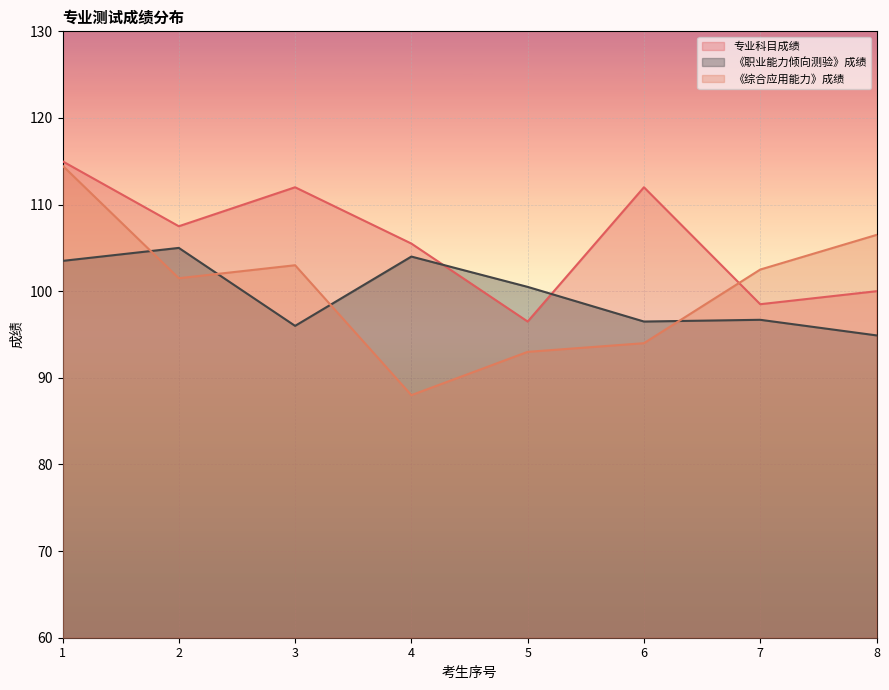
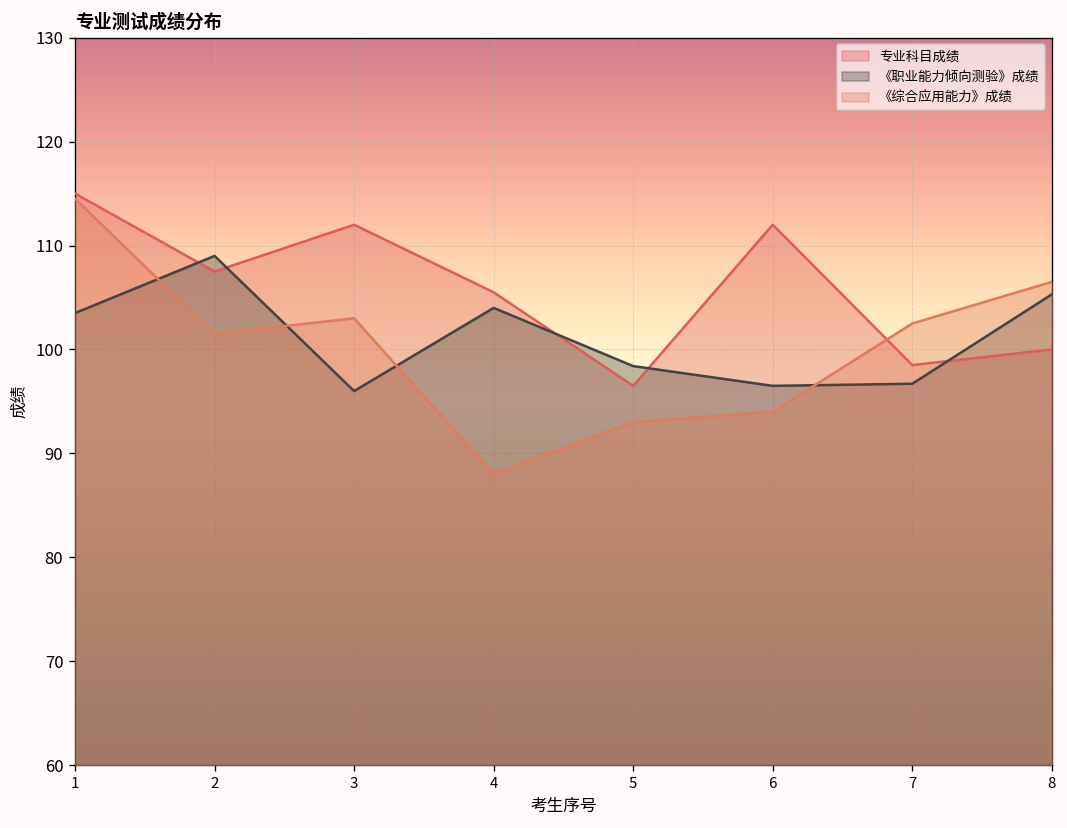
《职业能力倾向测验》成绩, 2: 105 -> 109
《职业能力倾向测验》成绩, 5: 101 -> 98
《职业能力倾向测验》成绩, 8: 95 -> 105
